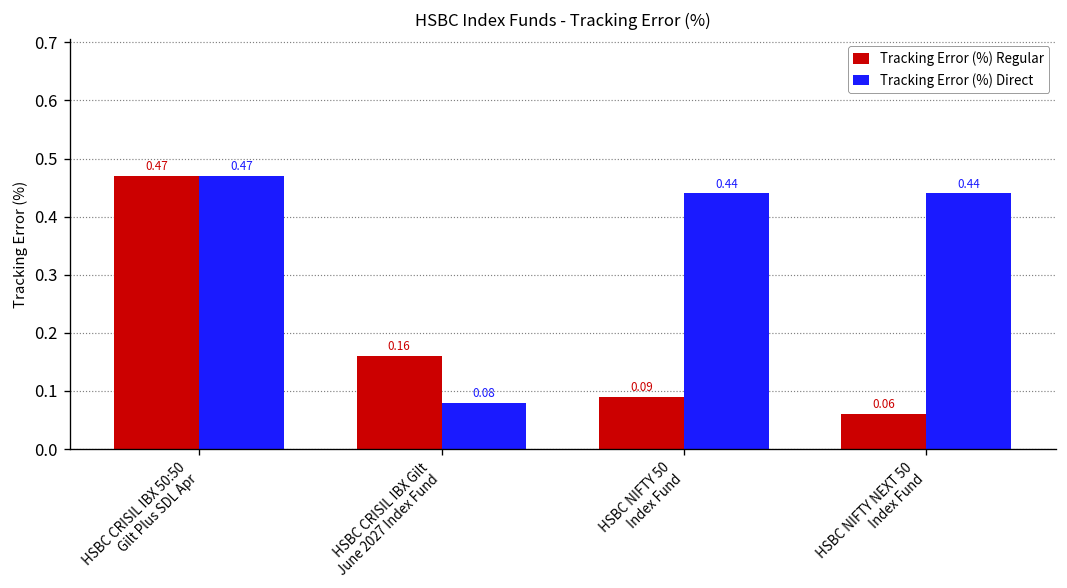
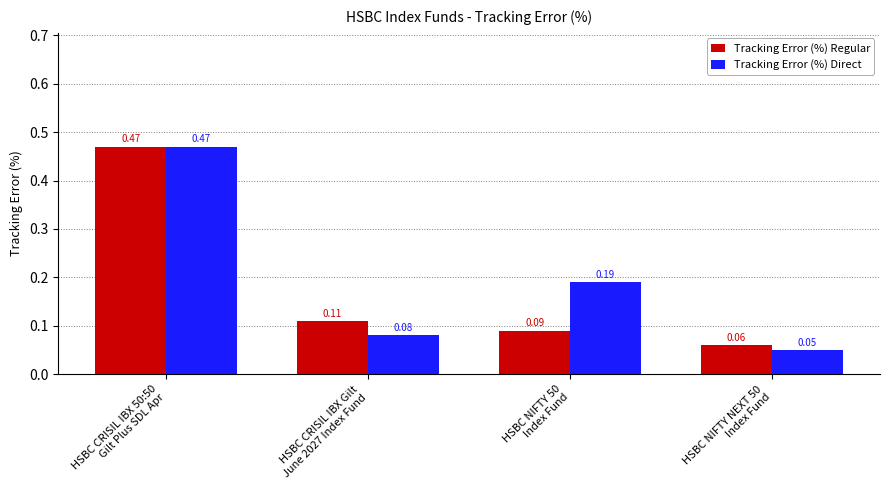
Tracking Error (%) Regular, HSBC CRISIL IBX Gilt June 2027 Index Fund: 0.16 -> 0.11
Tracking Error (%) Direct, HSBC NIFTY 50 Index Fund: 0.44 -> 0.19
Tracking Error (%) Direct, HSBC NIFTY NEXT 50 Index Fund: 0.44 -> 0.05
